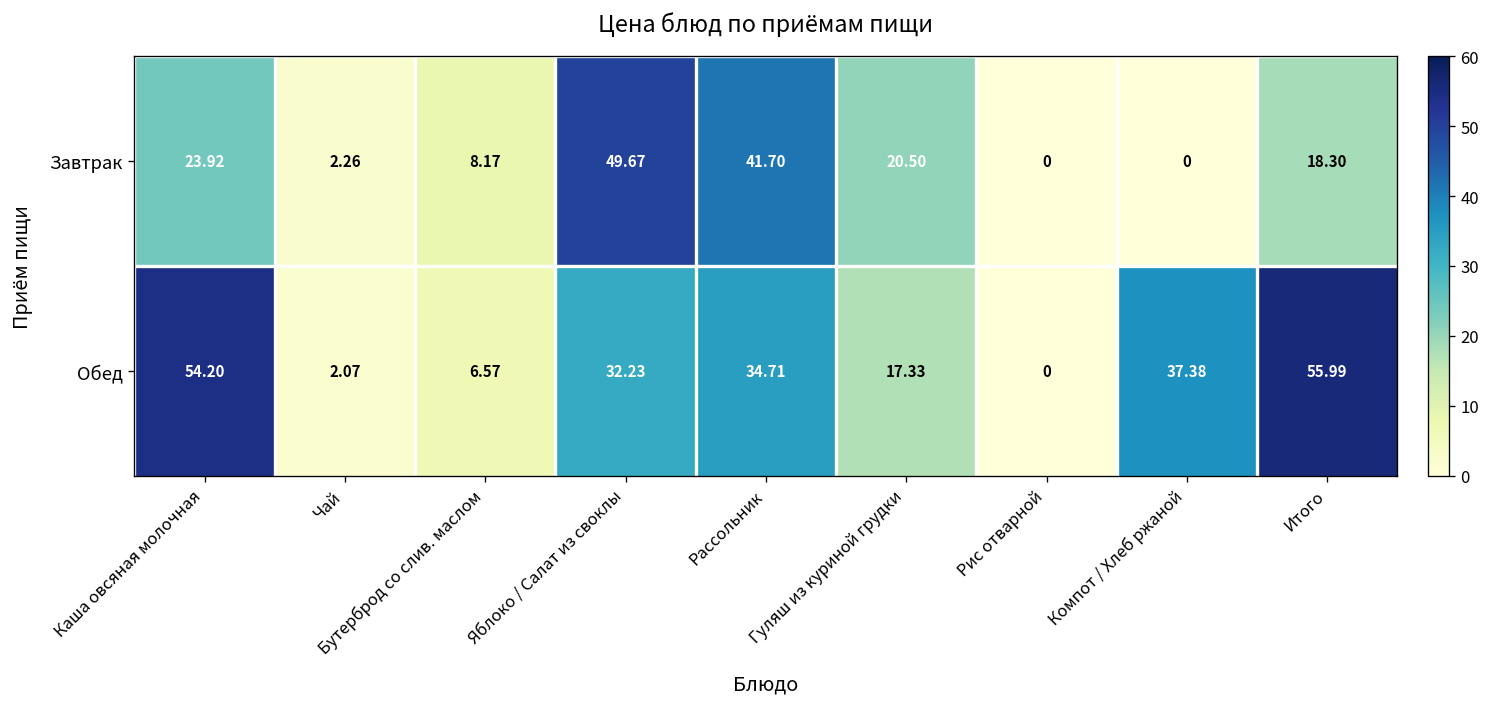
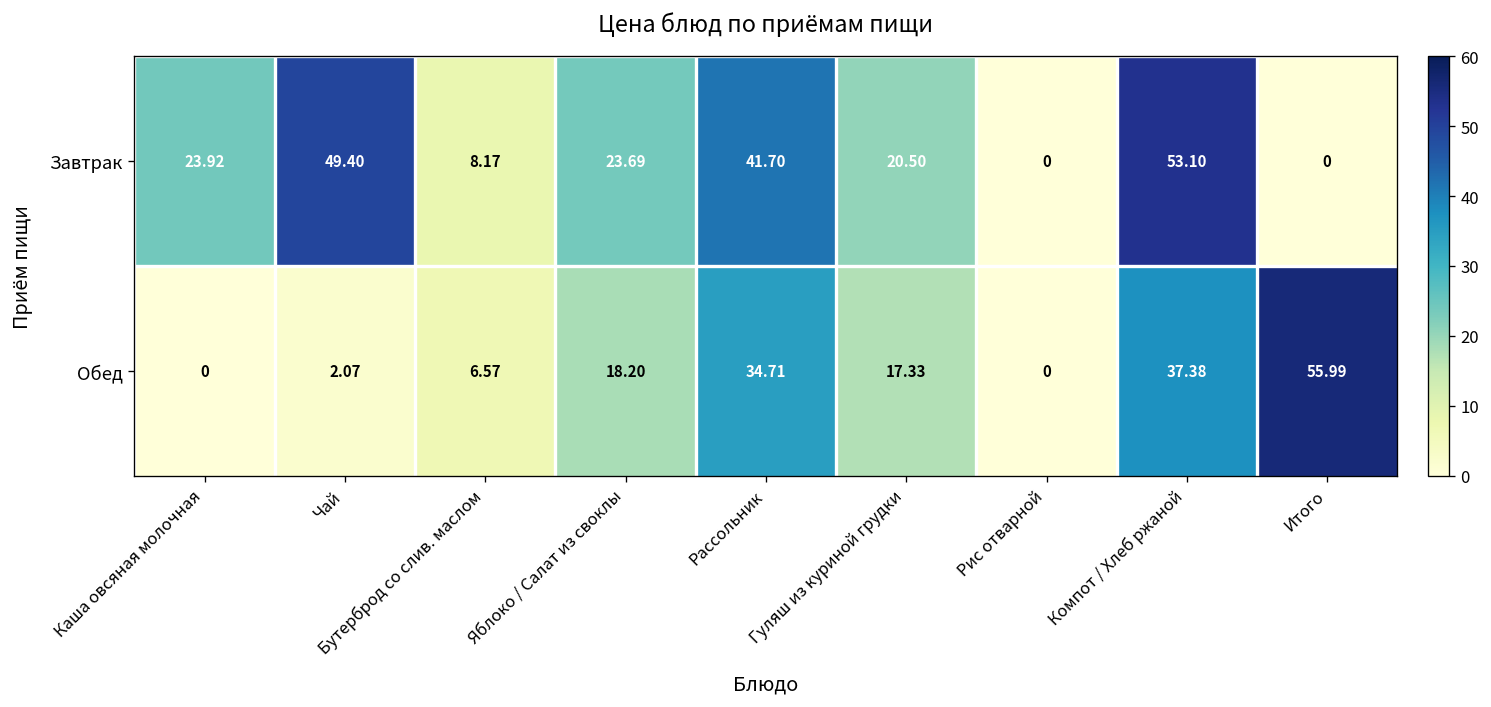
Завтрак, Чай: 2.26 -> 49.40
Завтрак, Яблоко / Салат из своклы: 49.67 -> 23.69
Завтрак, Компот / Хлеб ржаной: 0 -> 53.10
Завтрак, Итого: 18.30 -> 0
Обед, Каша овсяная молочная: 54.20 -> 0
Обед, Яблоко / Салат из своклы: 32.23 -> 18.20
